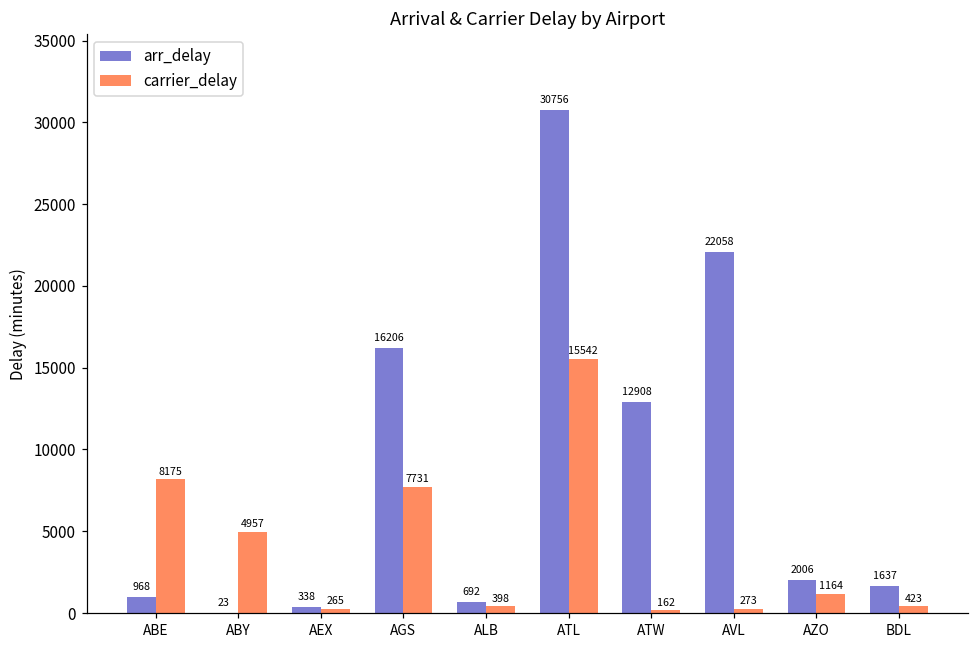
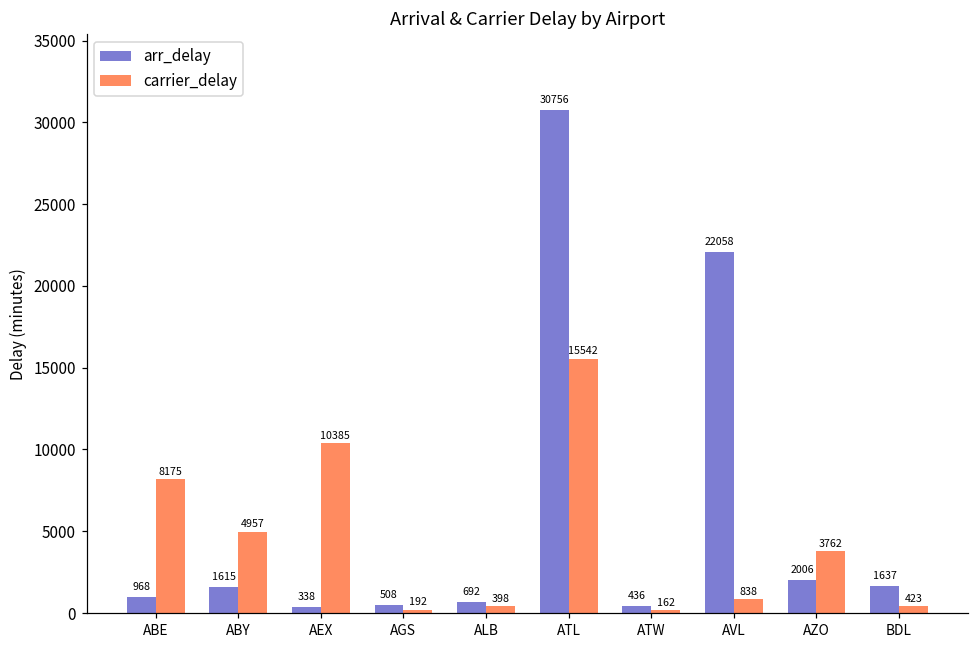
arr_delay, ABY: 23 -> 1615
carrier_delay, AEX: 265 -> 10385
arr_delay, AGS: 16206 -> 508
carrier_delay, AGS: 7731 -> 192
arr_delay, ATW: 12908 -> 436
carrier_delay, AVL: 273 -> 838
carrier_delay, AZO: 1164 -> 3762
